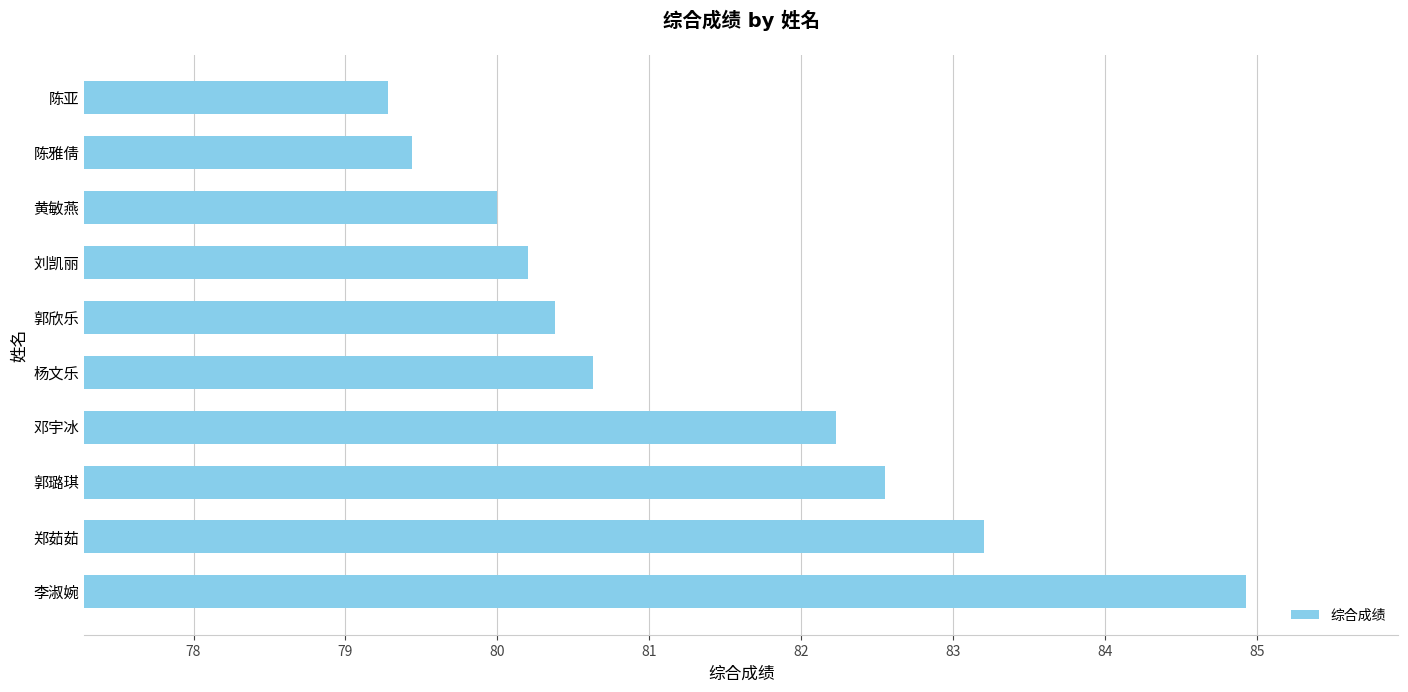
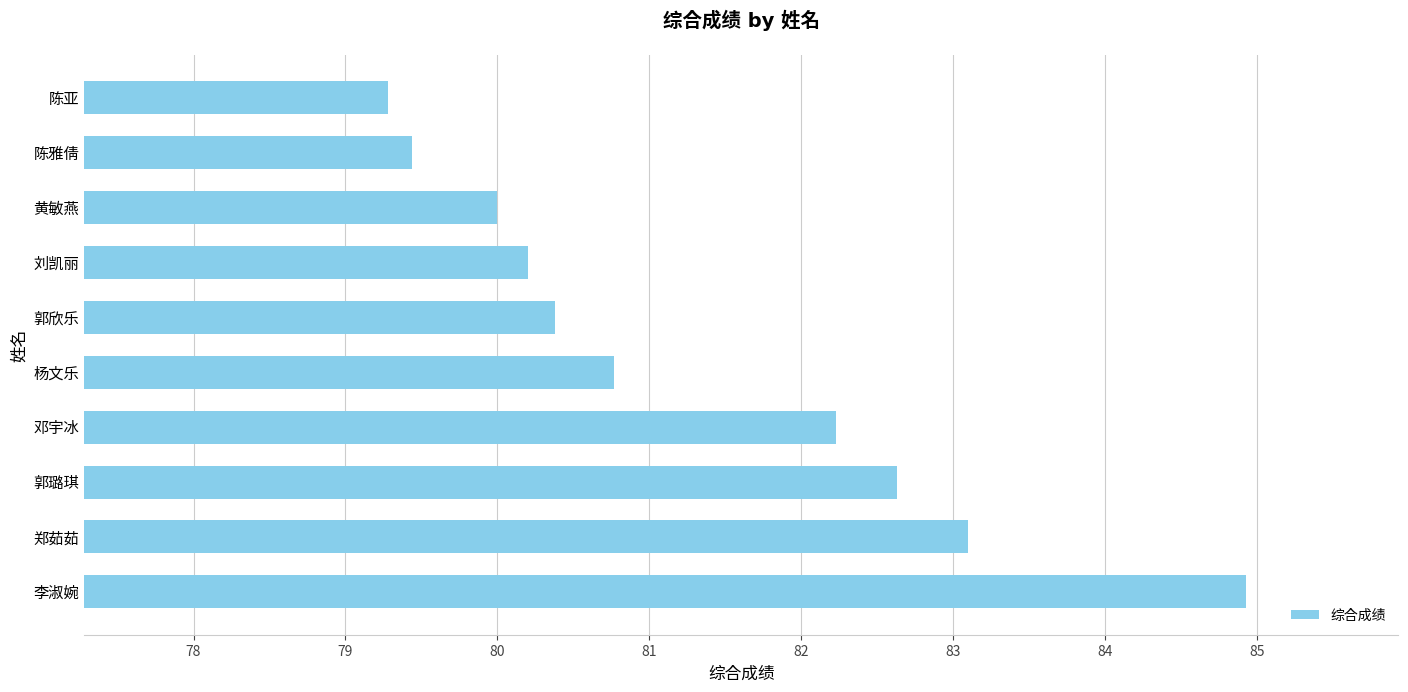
杨文乐: 80.63 -> 80.77
郭璐琪: 82.55 -> 82.63
郑茹茹: 83.2 -> 83.1
